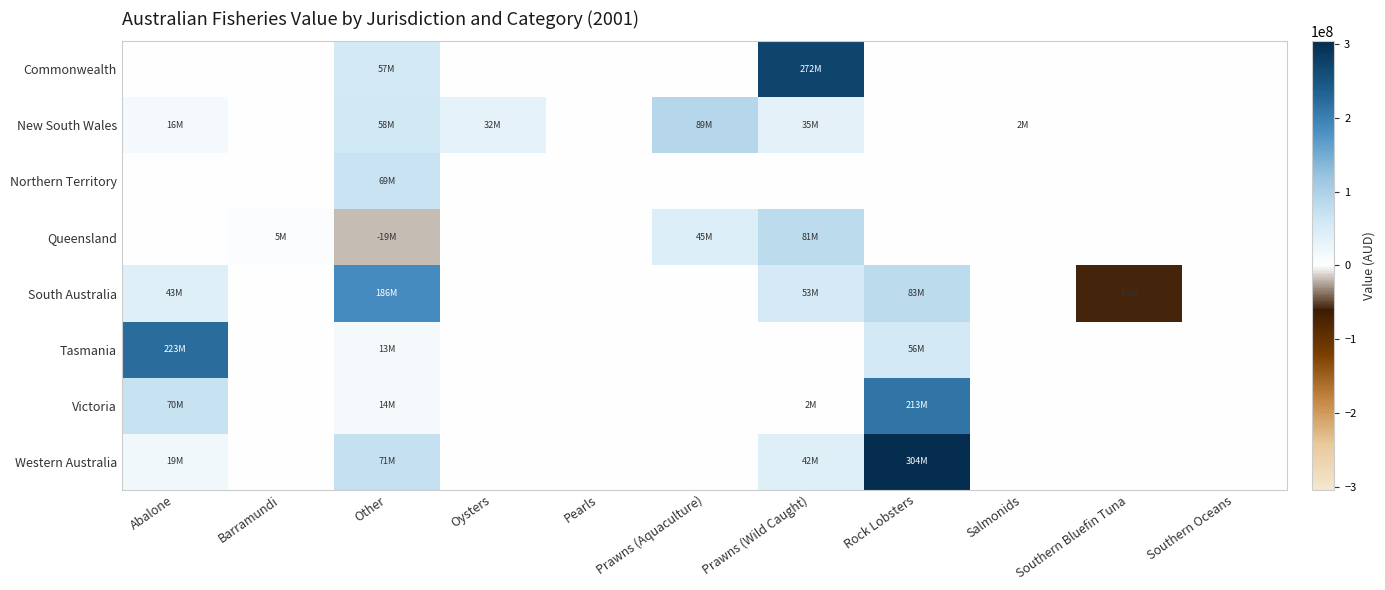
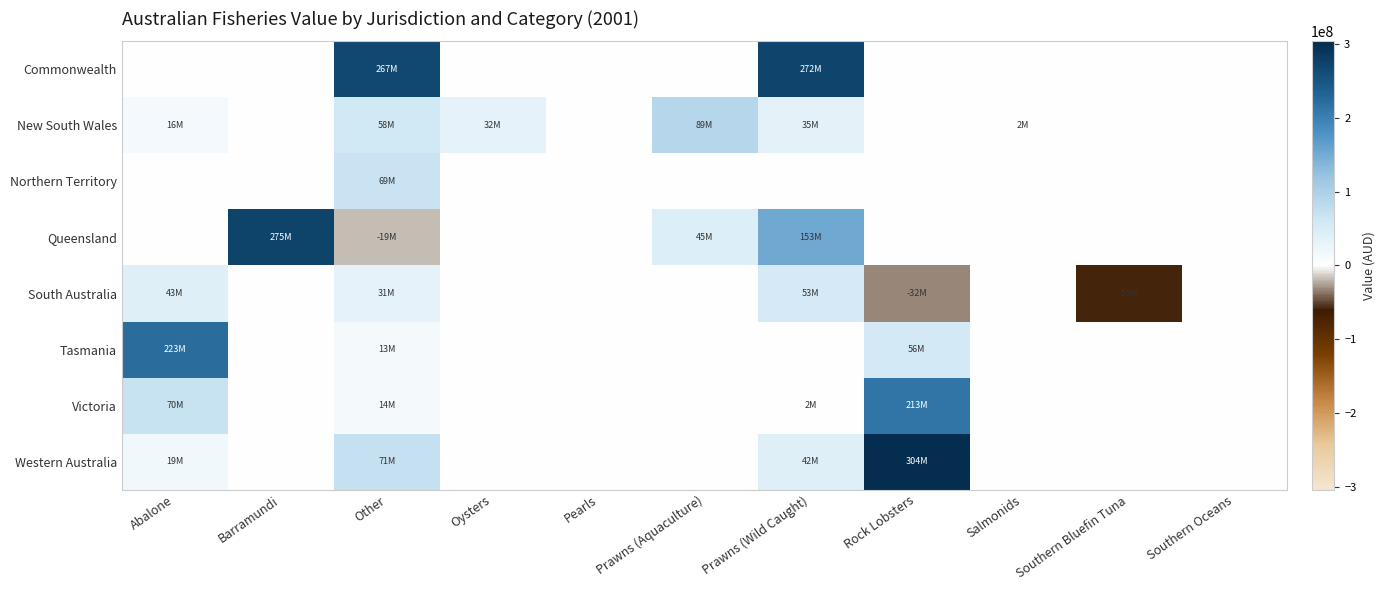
Commonwealth, Other: 57M -> 267M
Queensland, Barramundi: 5M -> 275M
Queensland, Prawns (Wild Caught): 81M -> 153M
South Australia, Other: 186M -> 31M
South Australia, Rock Lobsters: 83M -> -32M
